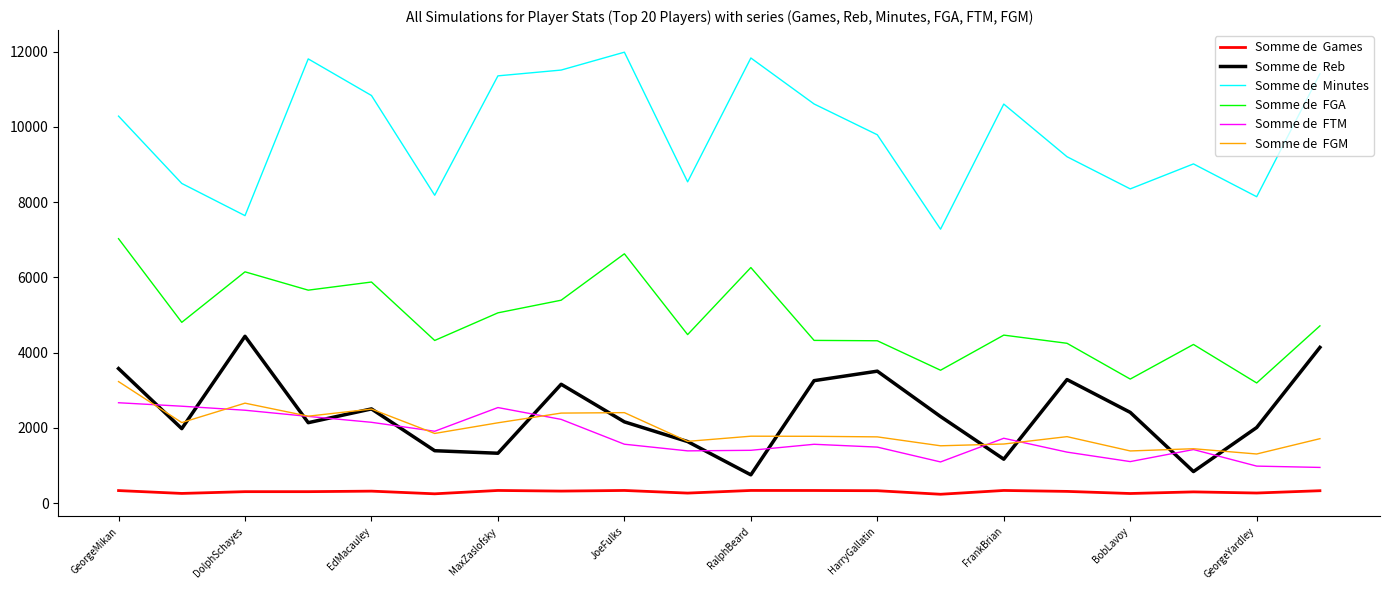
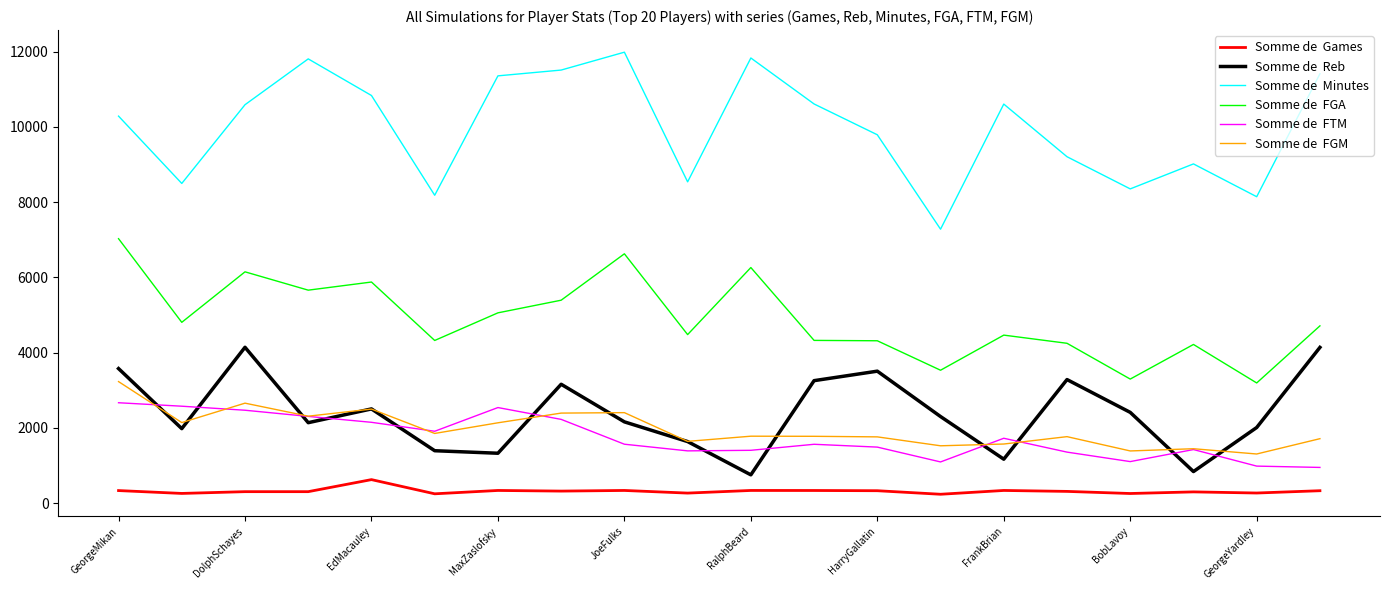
Somme de Reb, DolphSchayes: 4400 -> 4100
Somme de Minutes, DolphSchayes: 7600 -> 10600
Somme de Games, EdMacauley: 300 -> 600
